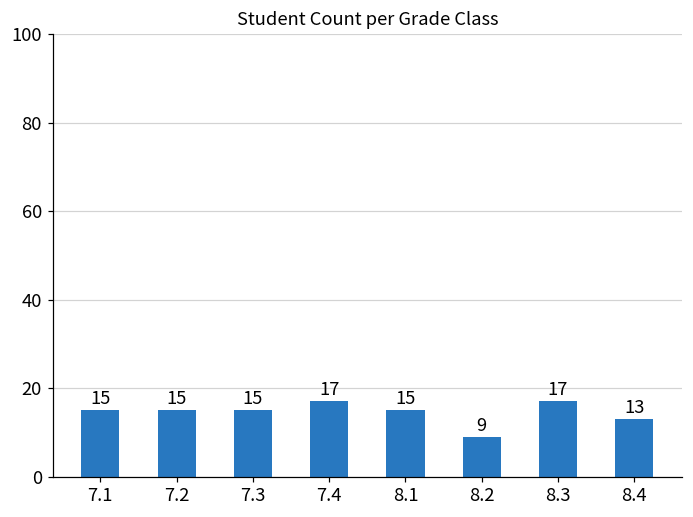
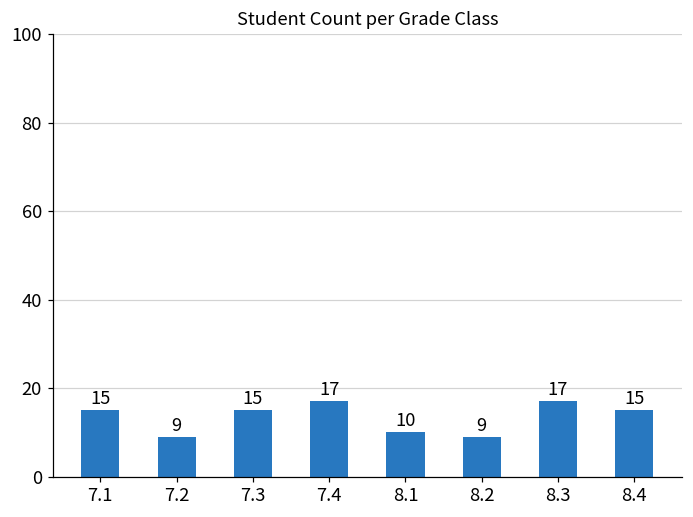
7.2: 15 -> 9
8.1: 15 -> 10
8.4: 13 -> 15
